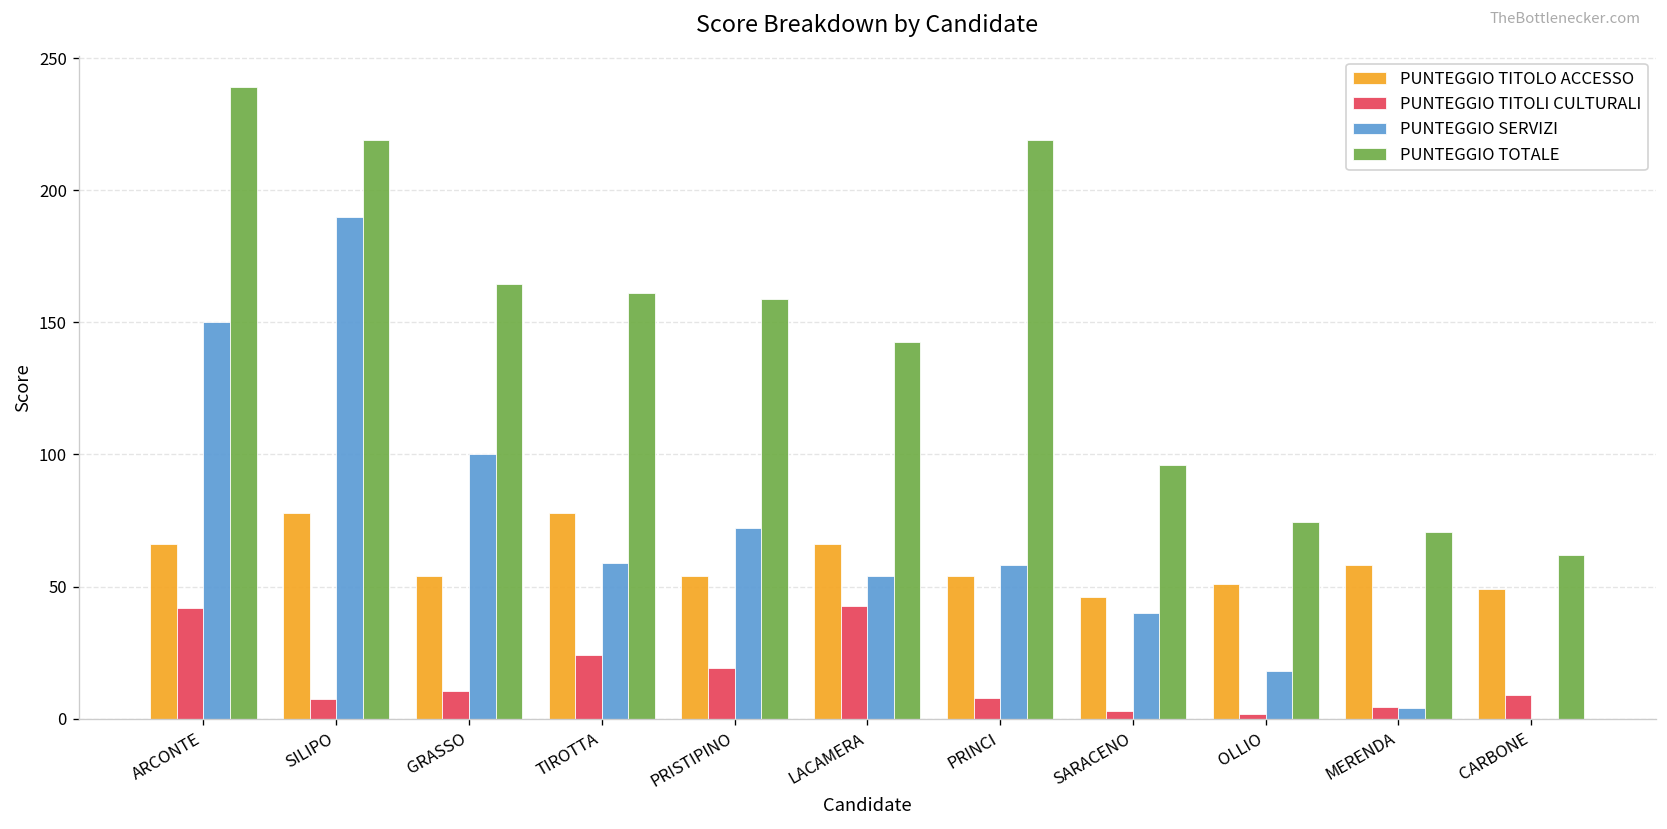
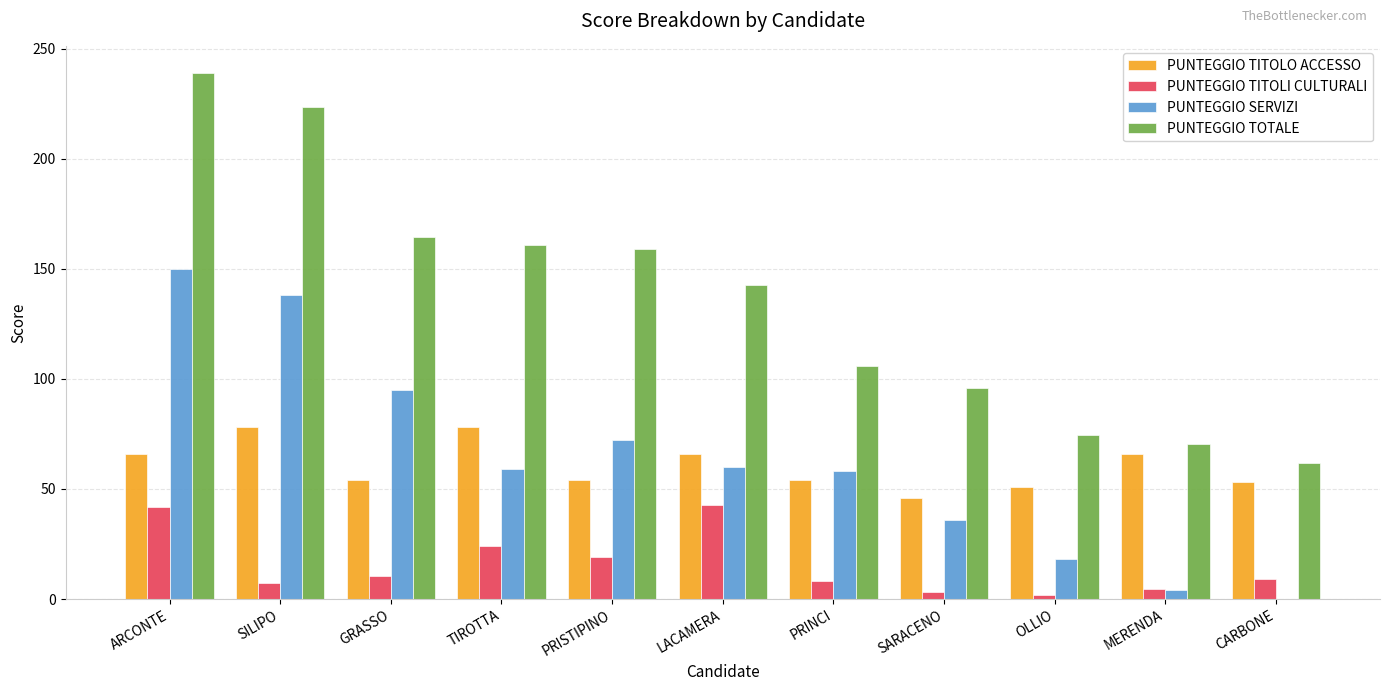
PUNTEGGIO SERVIZI, SILIPO: 190 -> 138
PUNTEGGIO TOTALE, SILIPO: 219 -> 224
PUNTEGGIO SERVIZI, GRASSO: 100 -> 95
PUNTEGGIO SERVIZI, LACAMERA: 54 -> 60
PUNTEGGIO TOTALE, PRINCI: 219 -> 106
PUNTEGGIO SERVIZI, SARACENO: 40 -> 36
PUNTEGGIO TITOLO ACCESSO, MERENDA: 58 -> 66
PUNTEGGIO TITOLO ACCESSO, CARBONE: 49 -> 53
